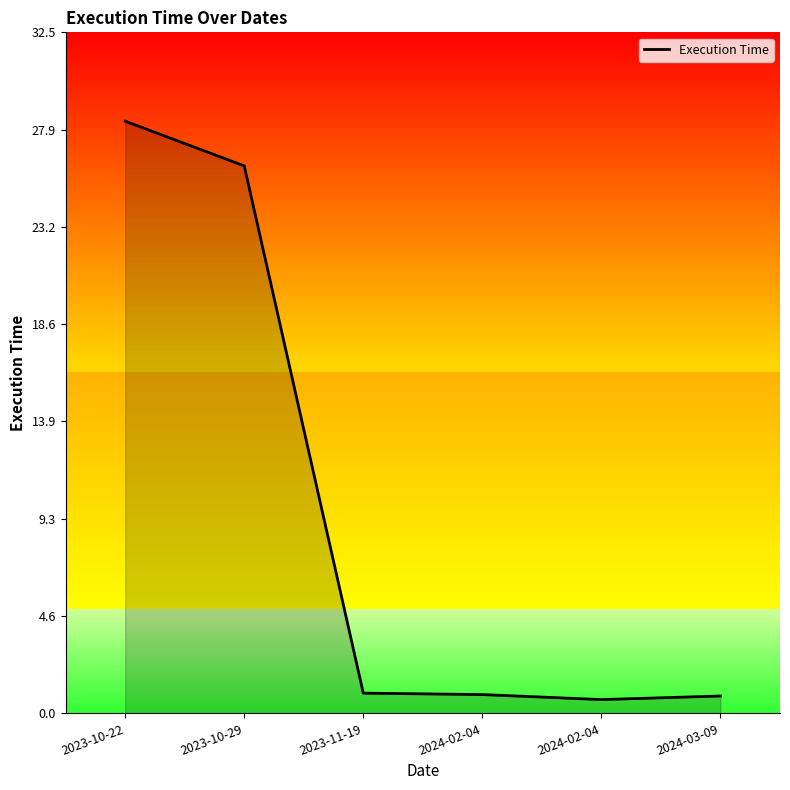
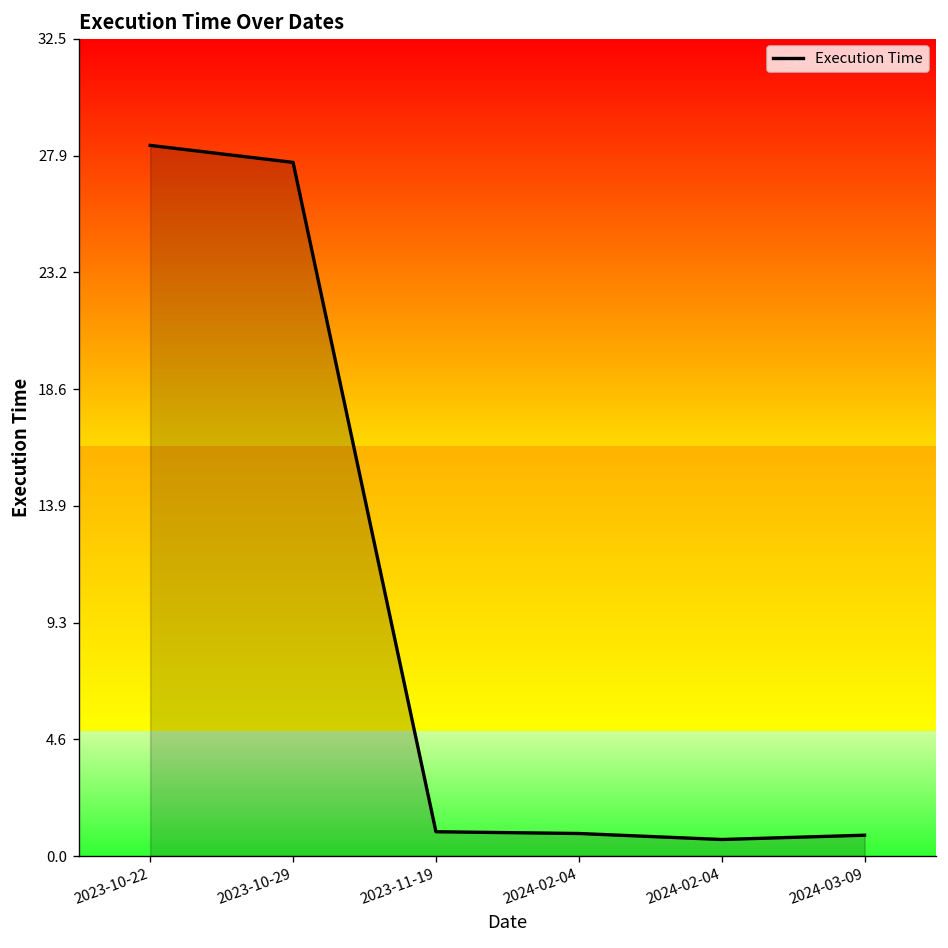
2023-10-29: 26.1 -> 27.6
